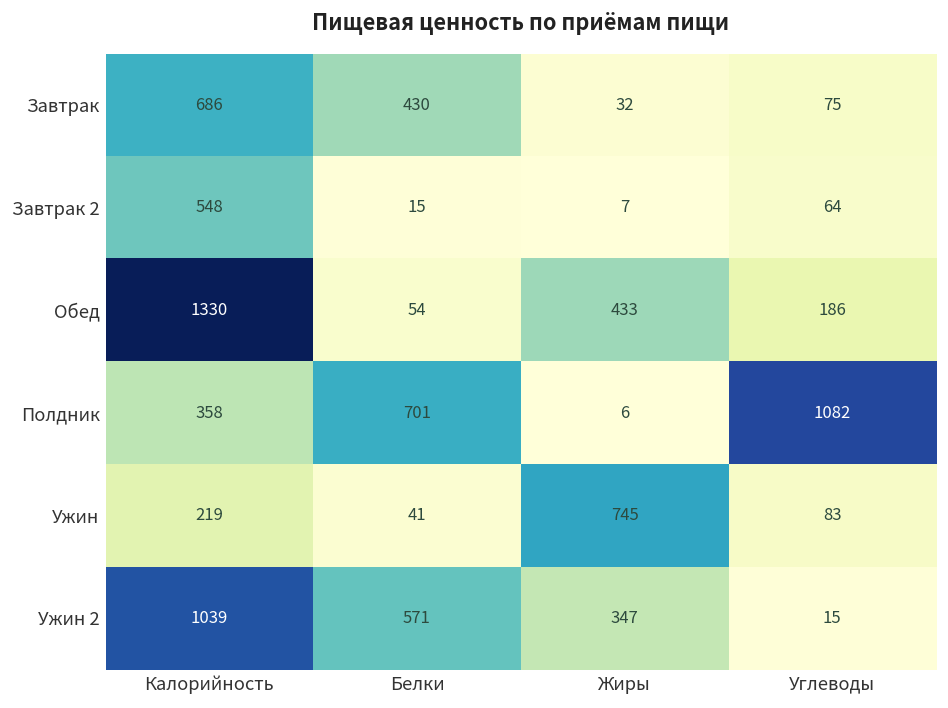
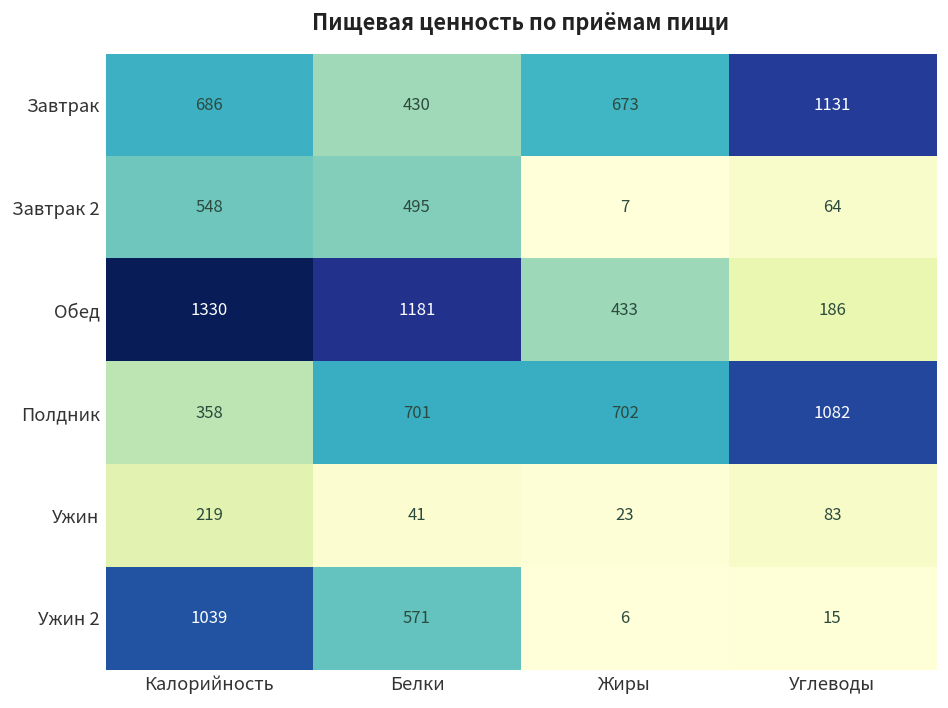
Завтрак, Жиры: 32 -> 673
Завтрак, Углеводы: 75 -> 1131
Завтрак 2, Белки: 15 -> 495
Обед, Белки: 54 -> 1181
Полдник, Жиры: 6 -> 702
Ужин, Жиры: 745 -> 23
Ужин 2, Жиры: 347 -> 6
